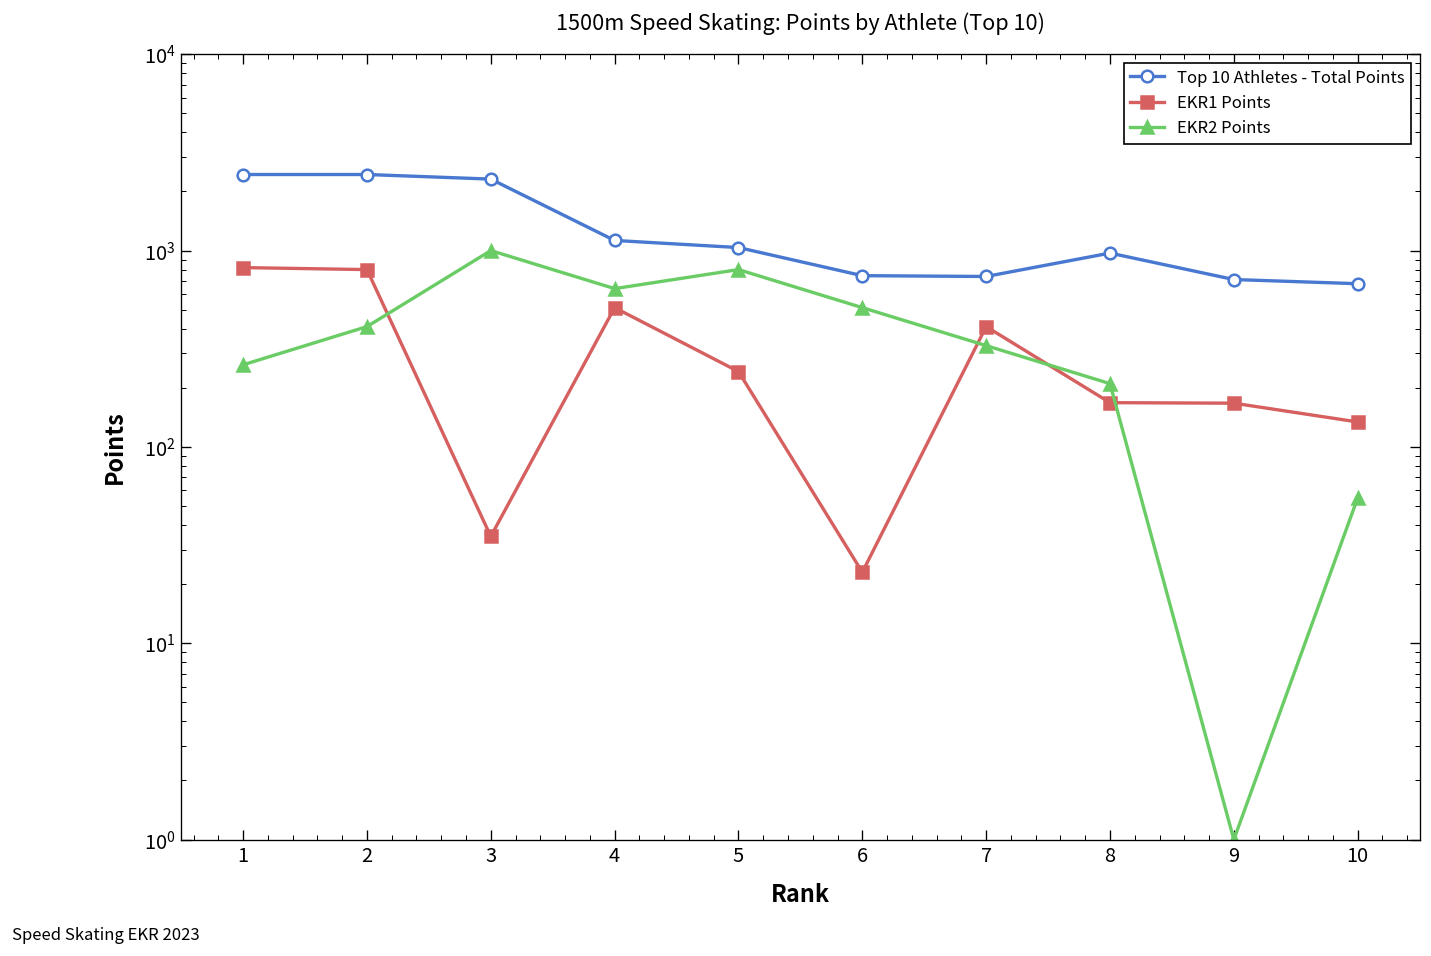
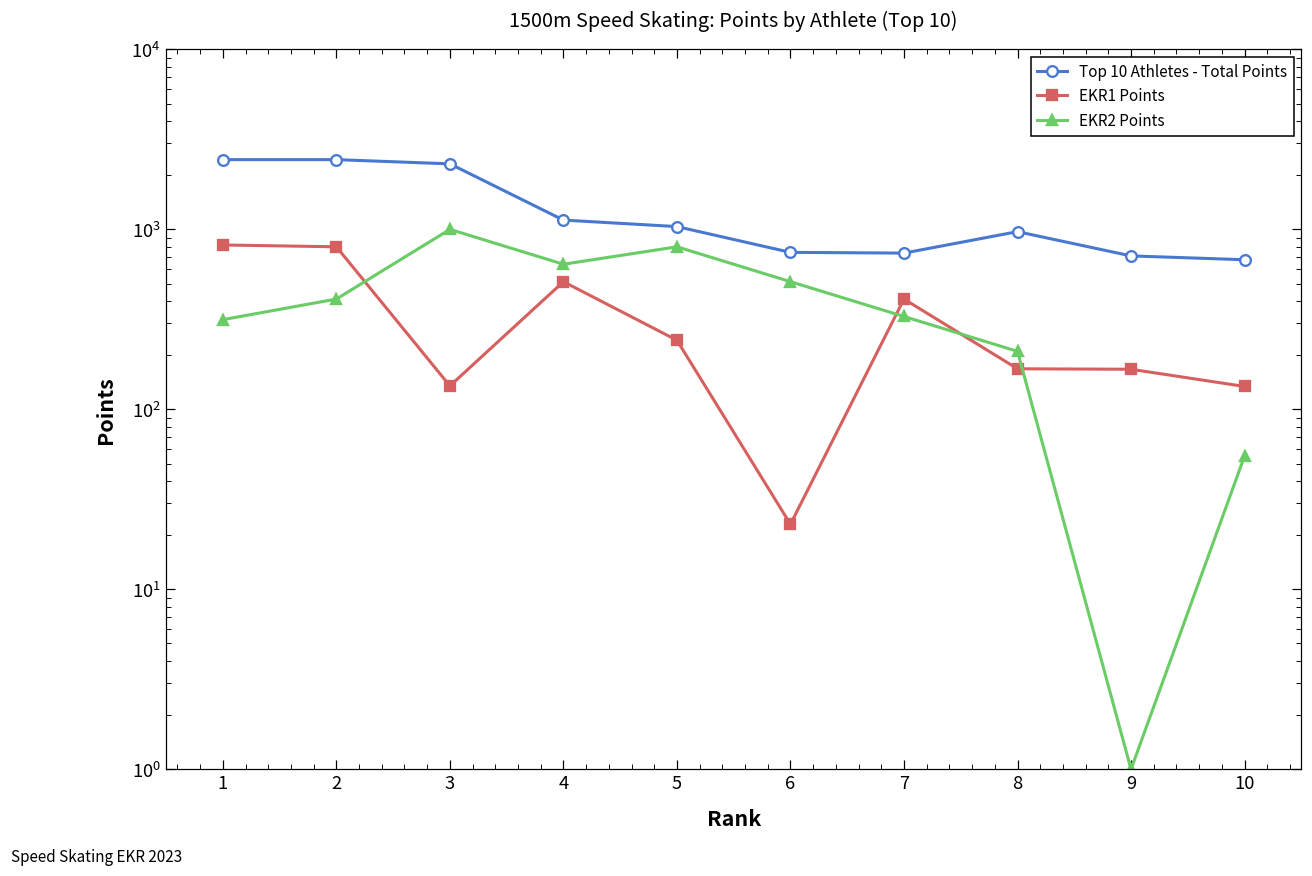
EKR2 Points, 1: 260 -> 320
EKR1 Points, 3: 35 -> 140
